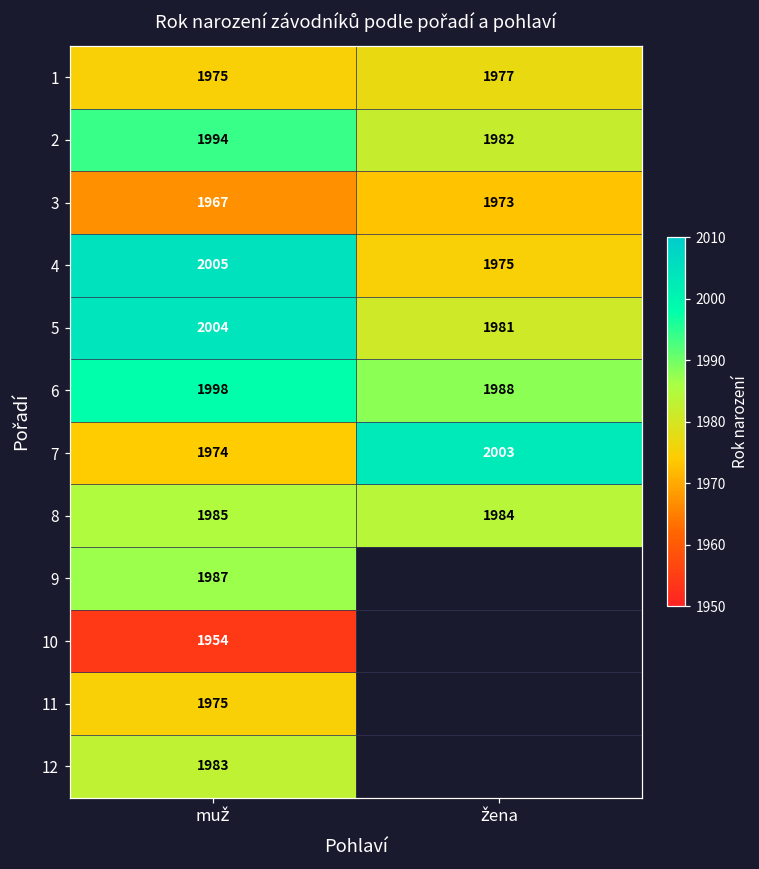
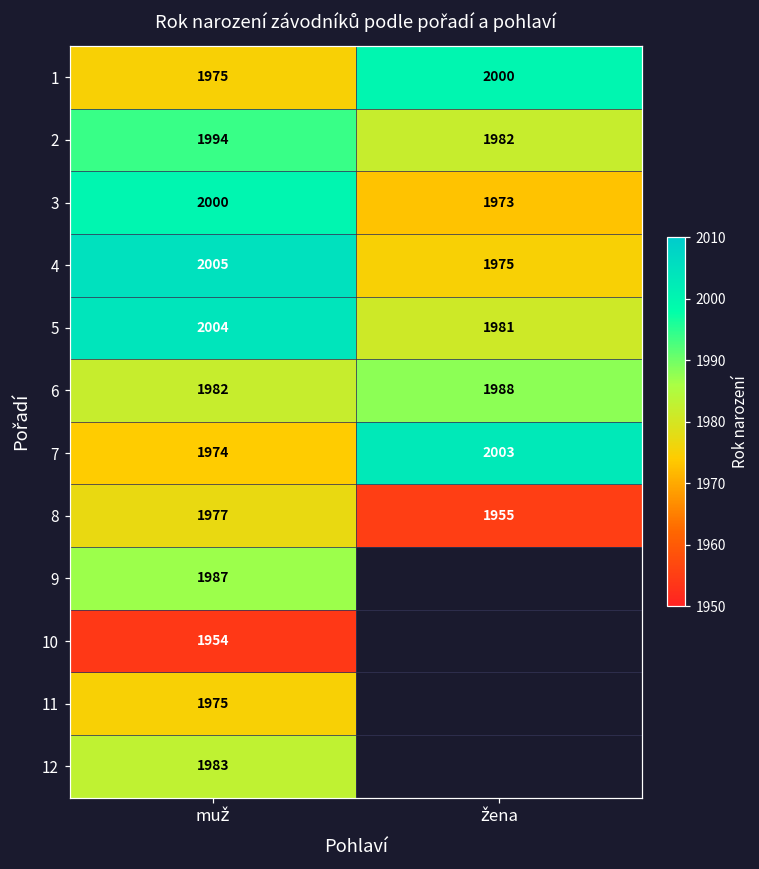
1, žena: 1977 -> 2000
3, muž: 1967 -> 2000
6, muž: 1998 -> 1982
8, muž: 1985 -> 1977
8, žena: 1984 -> 1955
